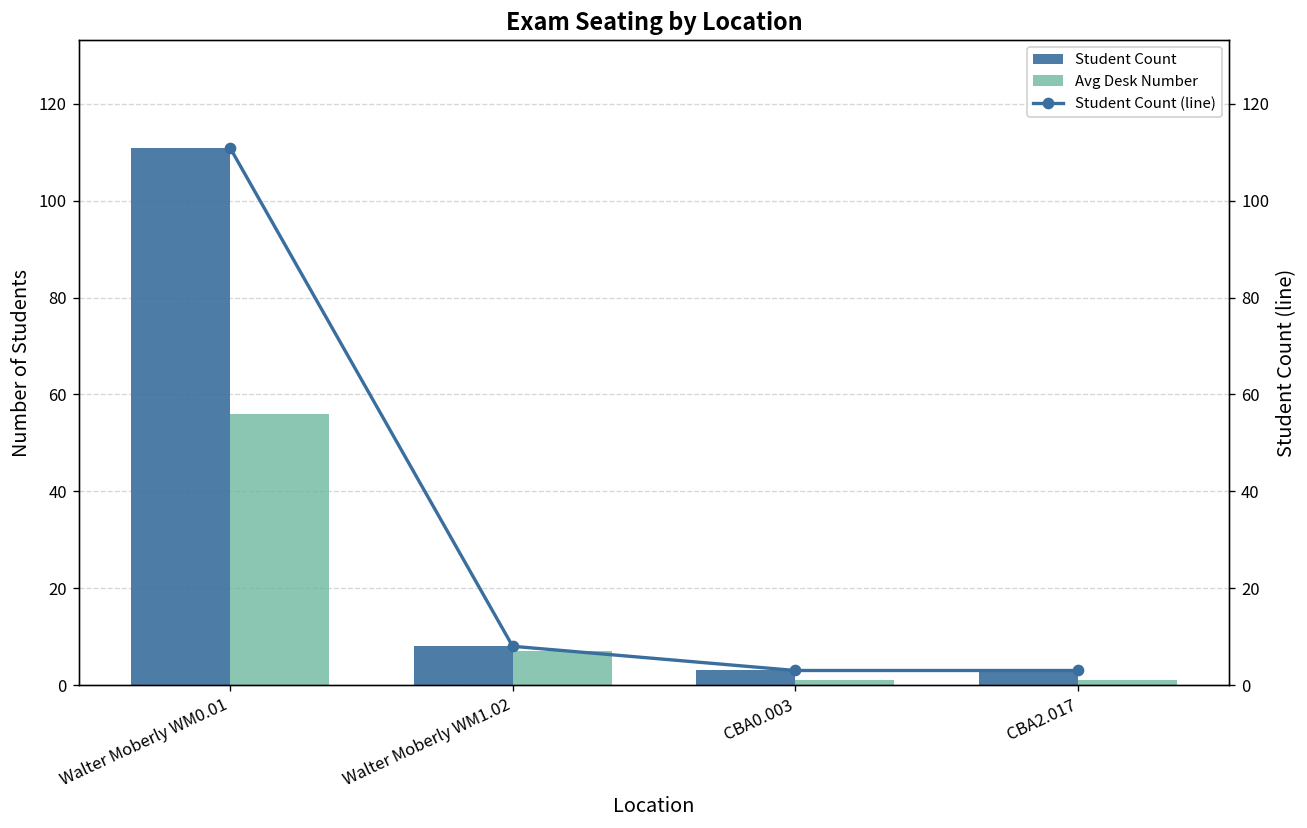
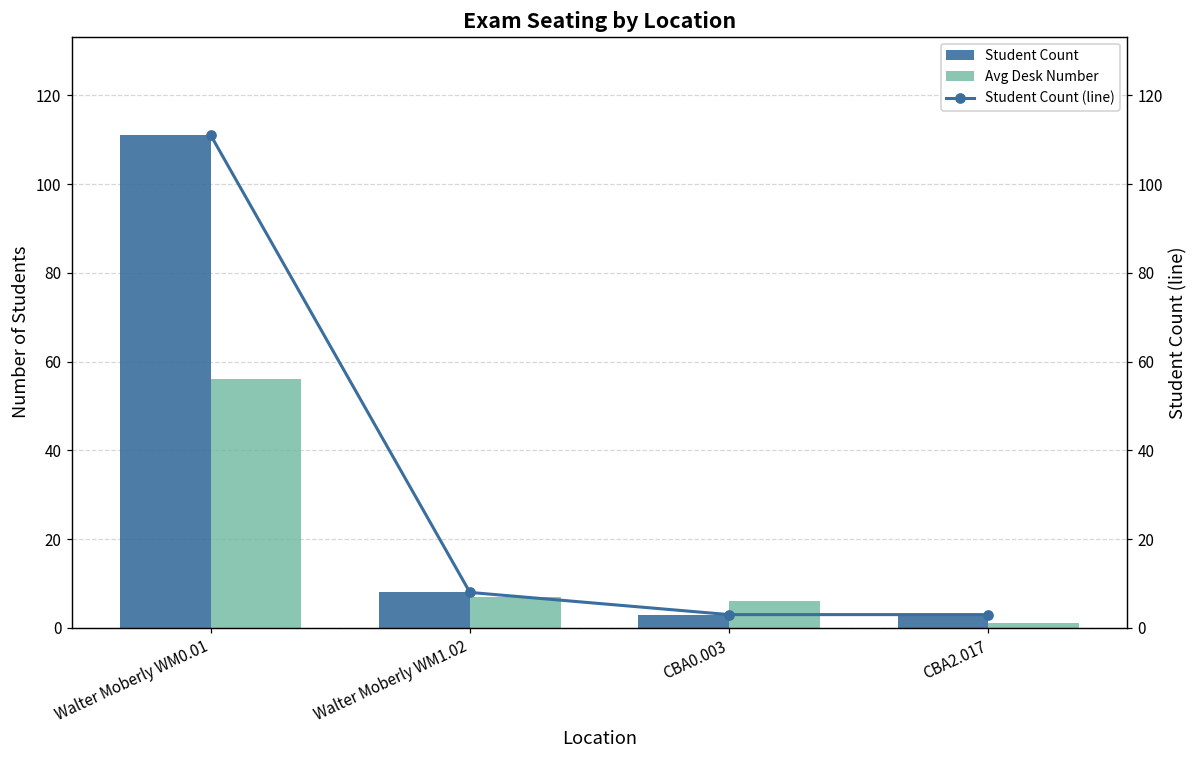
Avg Desk Number, CBA0.003: 1 -> 6
